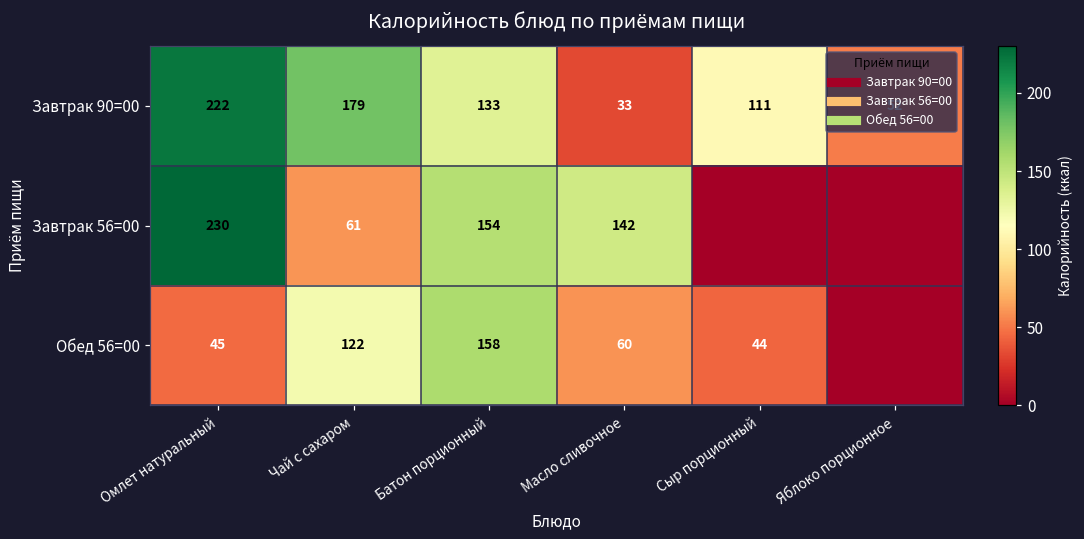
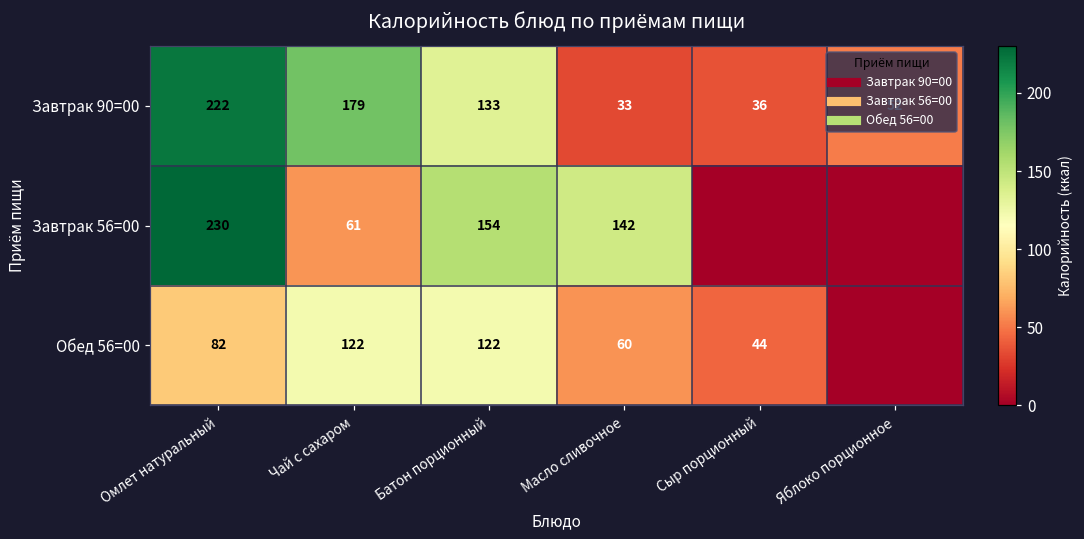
Завтрак 90=00, Сыр порционный: 111 -> 36
Обед 56=00, Омлет натуральный: 45 -> 82
Обед 56=00, Батон порционный: 158 -> 122
